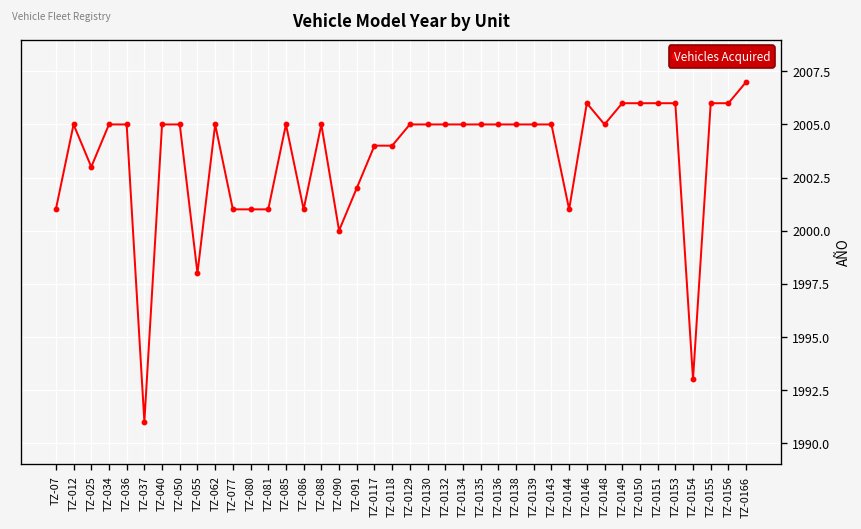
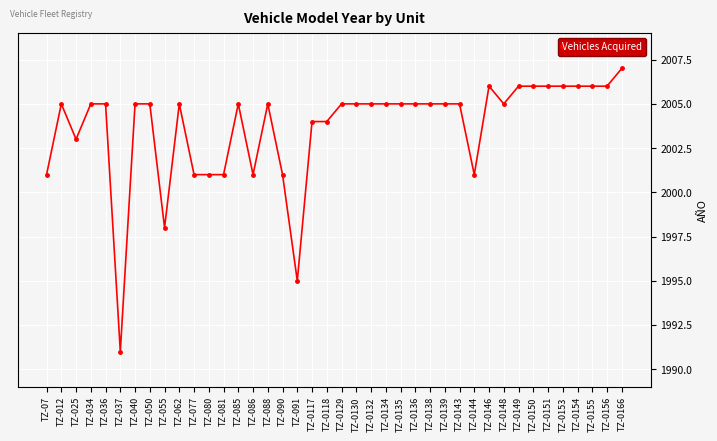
TZ-090: 2000 -> 2001
TZ-091: 2002 -> 1995
TZ-0154: 1993 -> 2006
